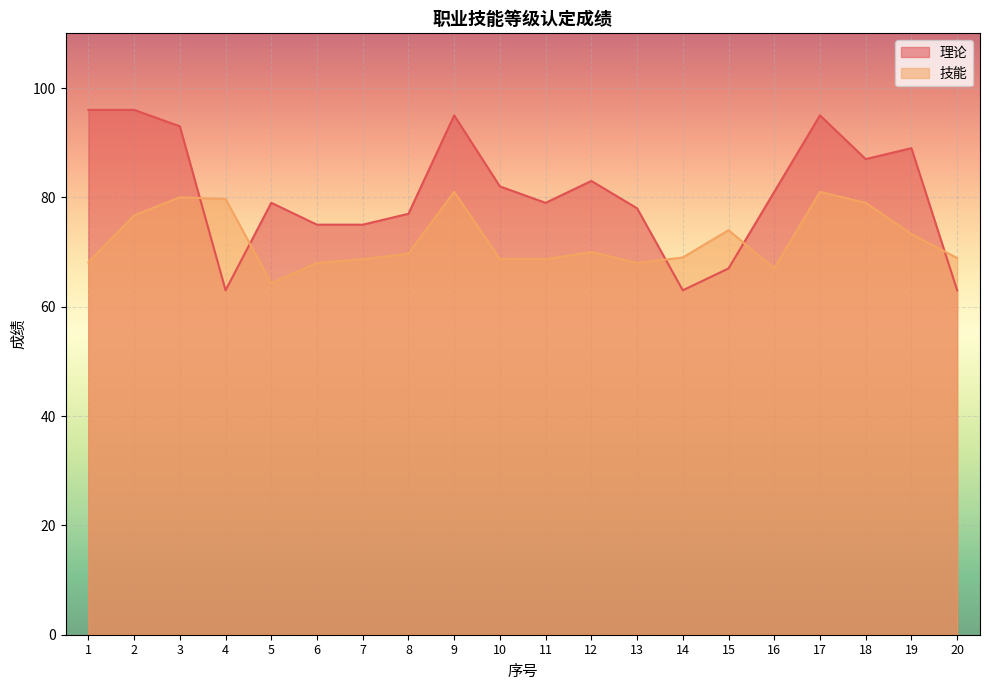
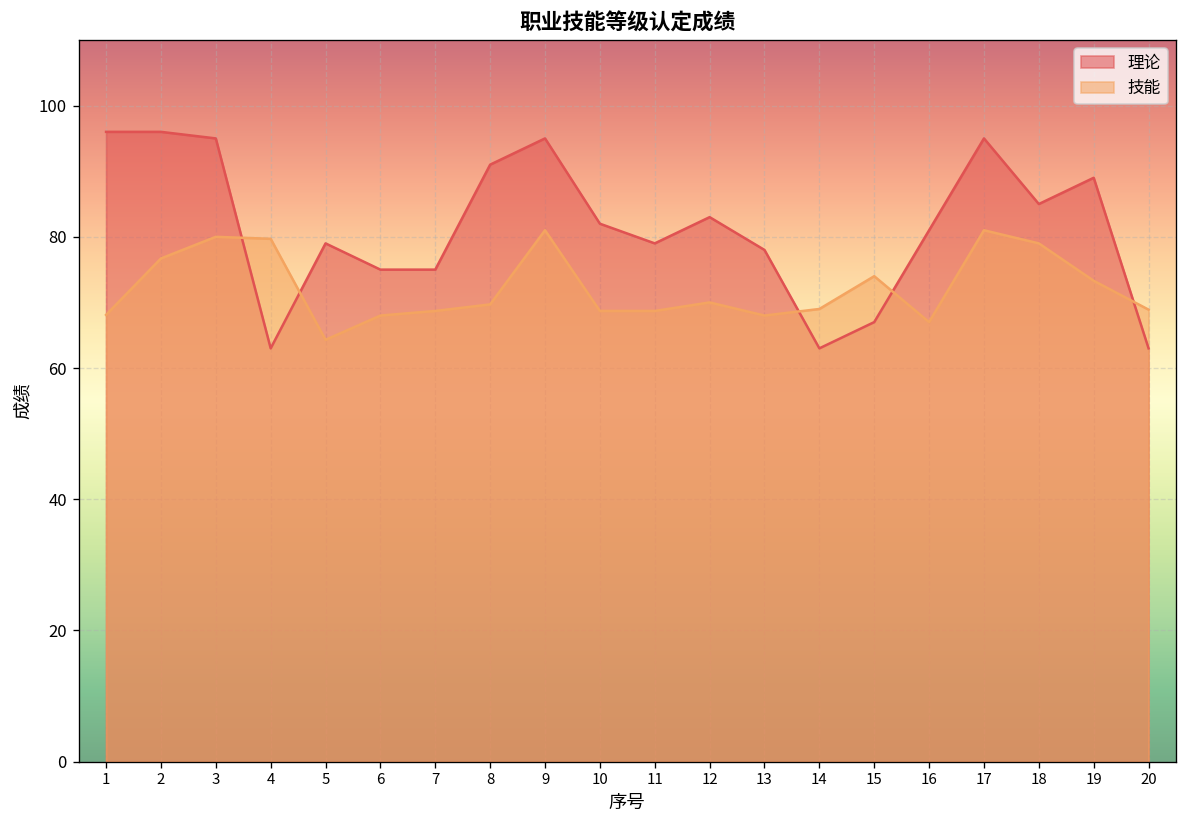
理论, 3: 93 -> 95
理论, 8: 77 -> 91
理论, 18: 87 -> 85
